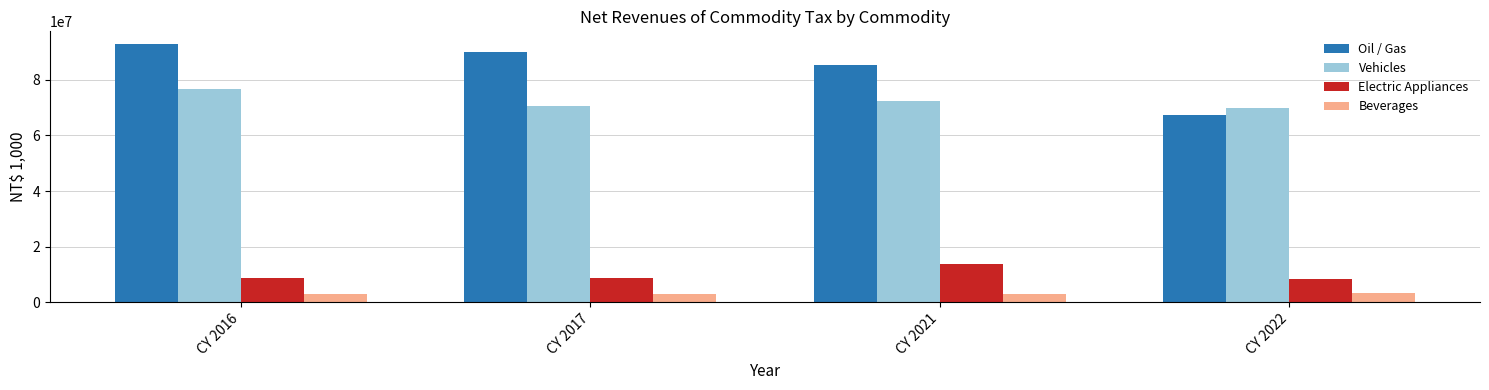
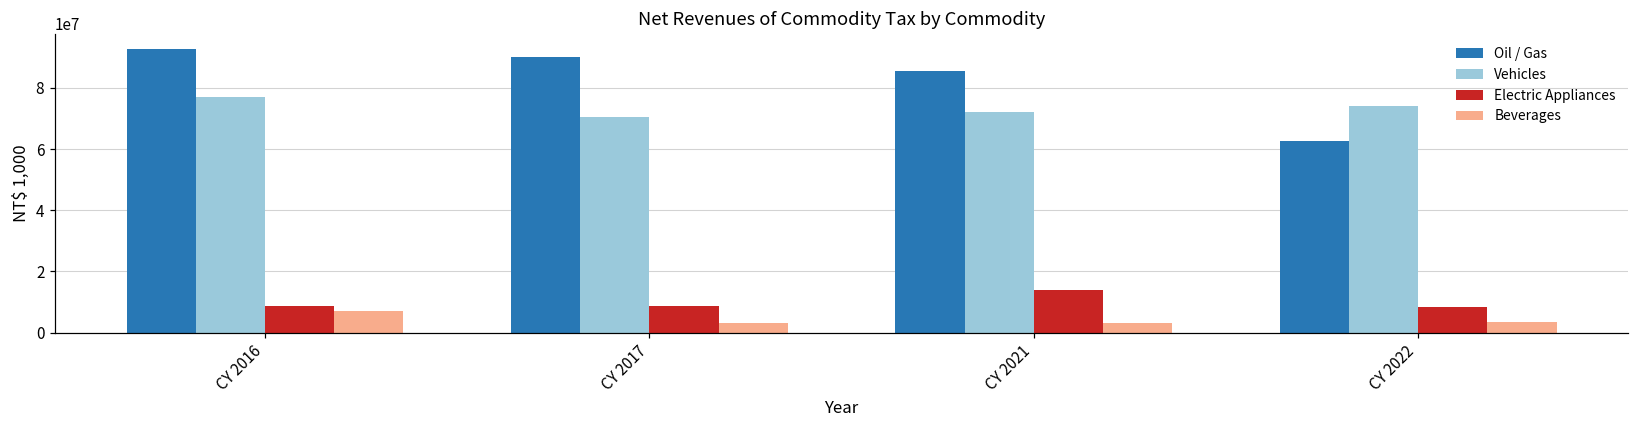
Beverages, CY 2016: 3000000 -> 7000000
Oil / Gas, CY 2022: 67000000 -> 62000000
Vehicles, CY 2022: 70000000 -> 74000000
